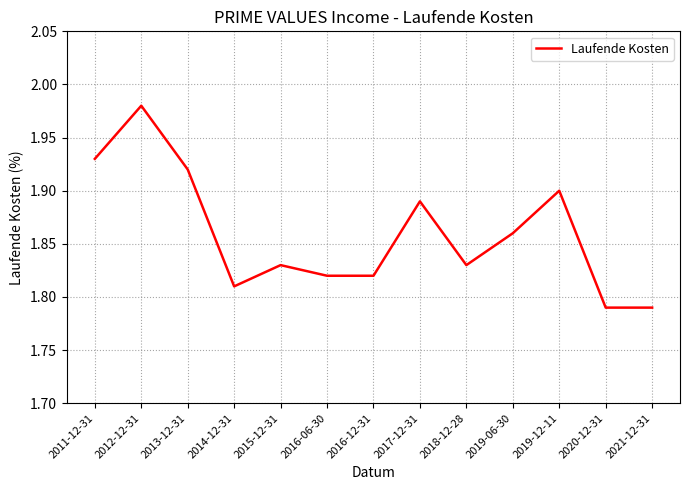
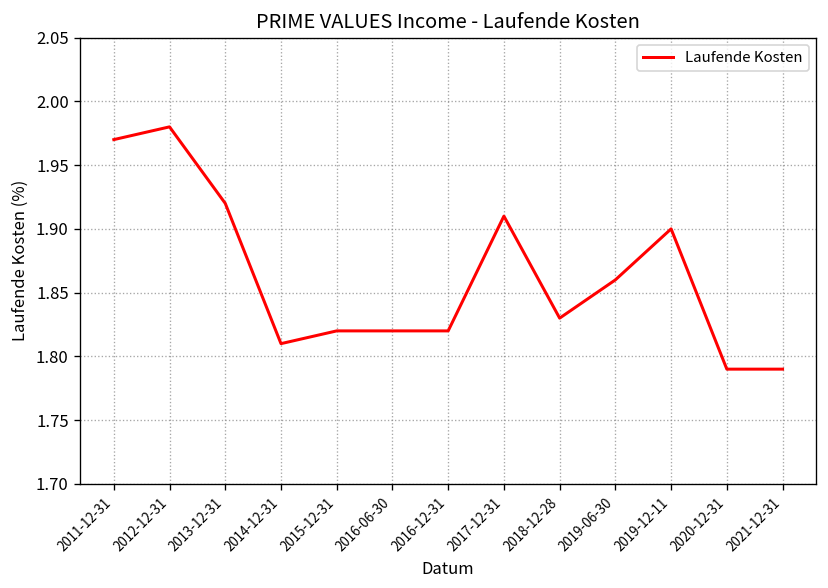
2011-12-31: 1.93 -> 1.97
2015-12-31: 1.83 -> 1.82
2017-12-31: 1.89 -> 1.91
